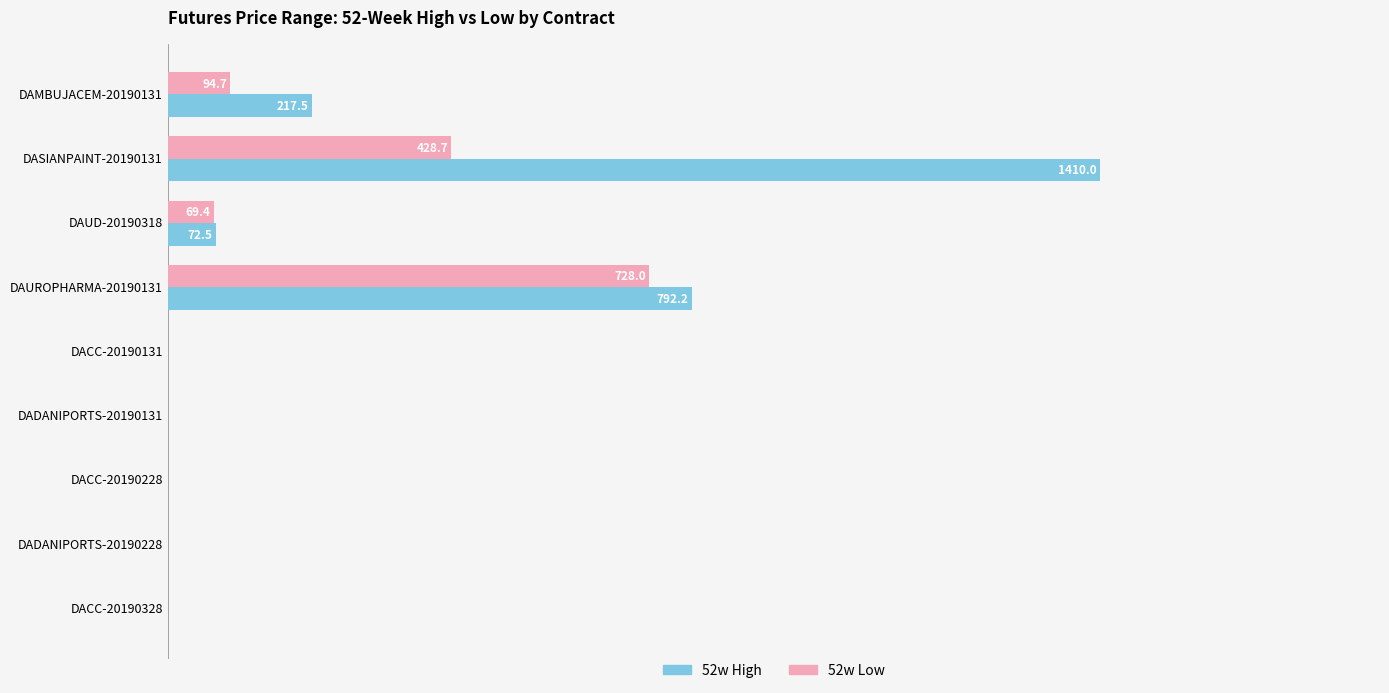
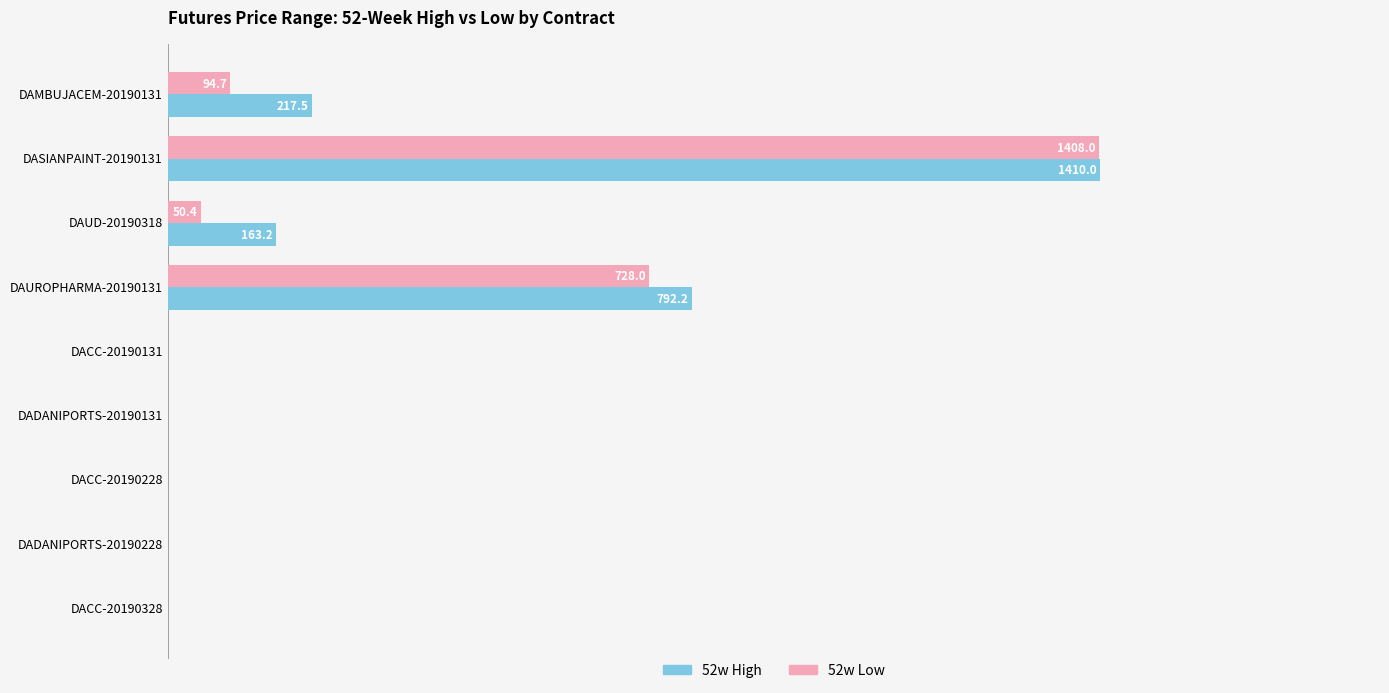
52w Low, DASIANPAINT-20190131: 428.7 -> 1408.0
52w Low, DAUD-20190318: 69.4 -> 50.4
52w High, DAUD-20190318: 72.5 -> 163.2
